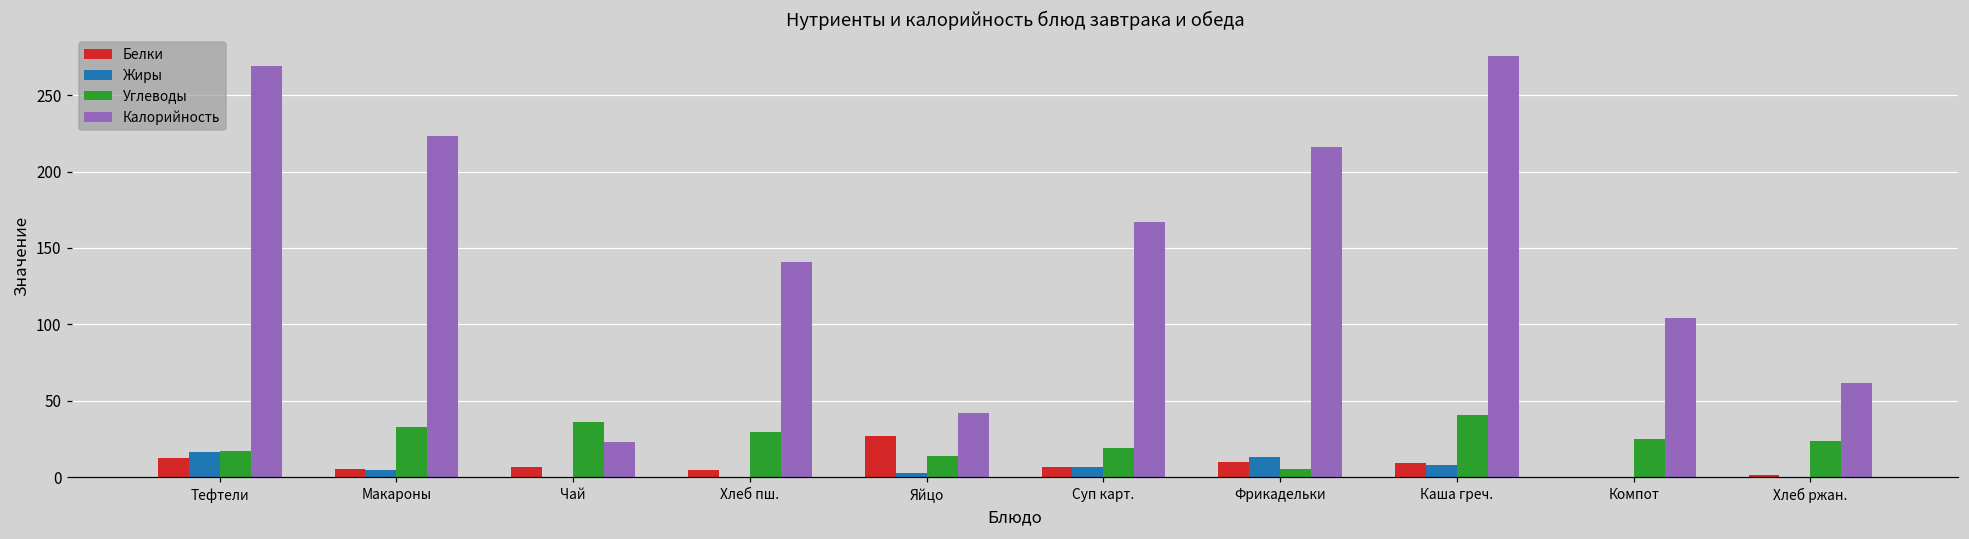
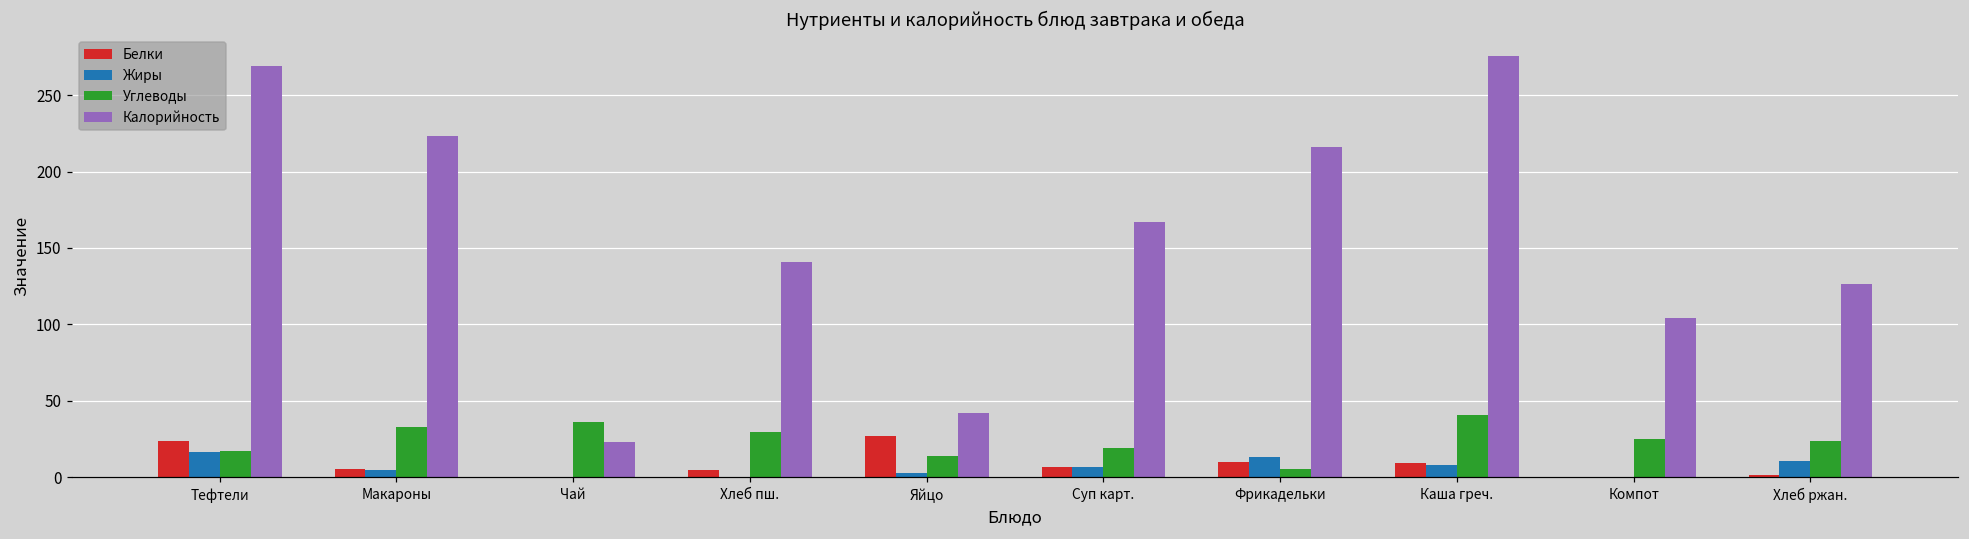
Белки, Тефтели: 13 -> 24
Белки, Чай: 7 -> 0
Жиры, Хлеб ржан.: 0 -> 11
Калорийность, Хлеб ржан.: 62 -> 127
